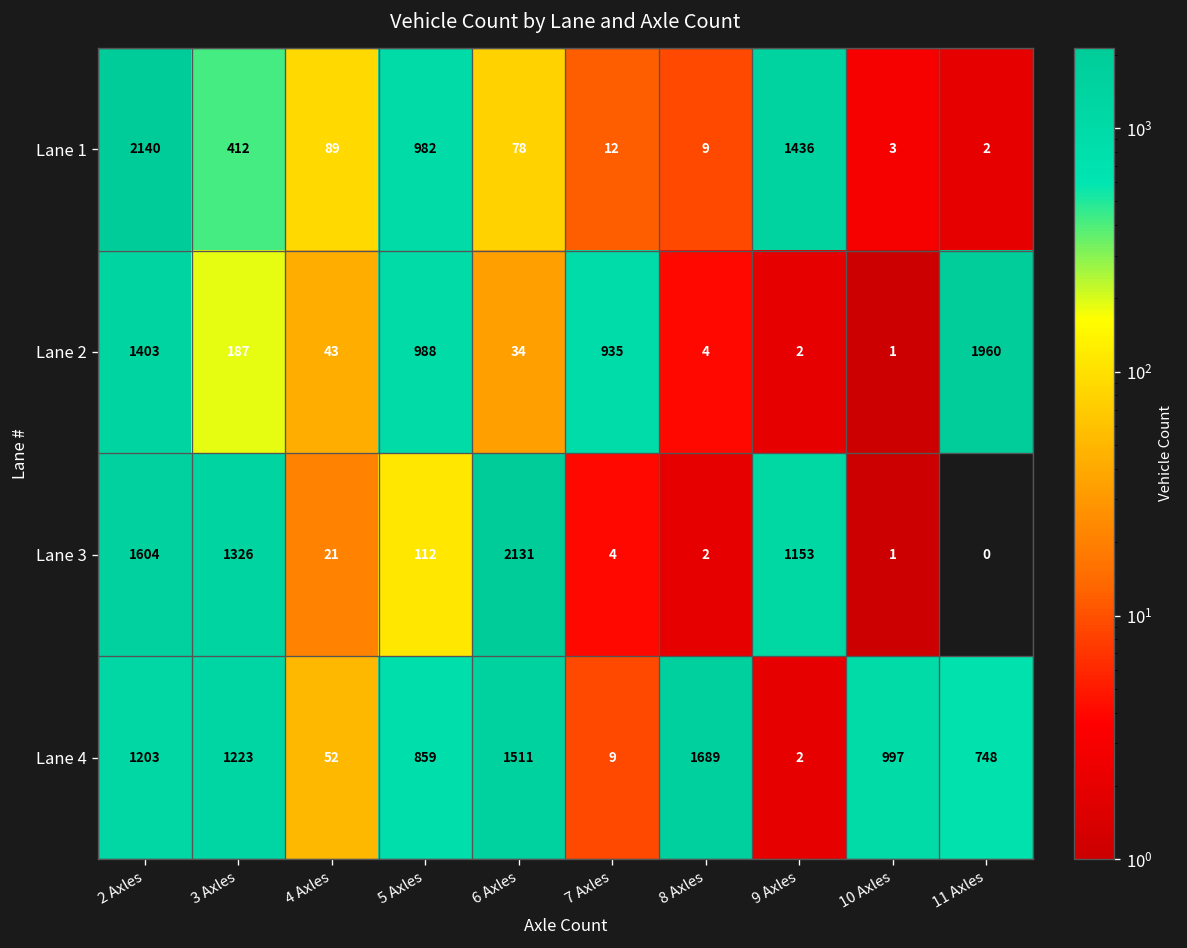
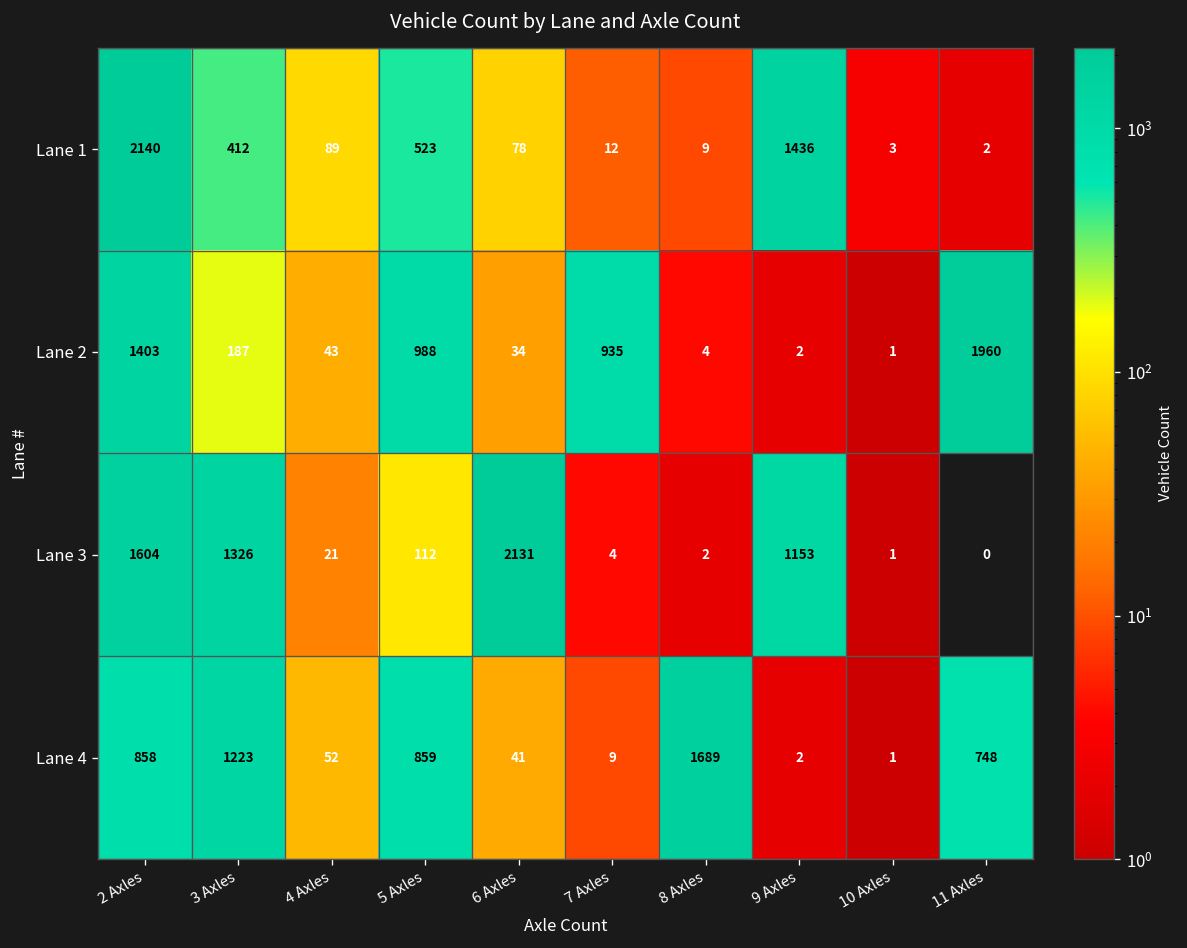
Lane 1, 5 Axles: 982 -> 523
Lane 4, 2 Axles: 1203 -> 858
Lane 4, 6 Axles: 1511 -> 41
Lane 4, 10 Axles: 997 -> 1
